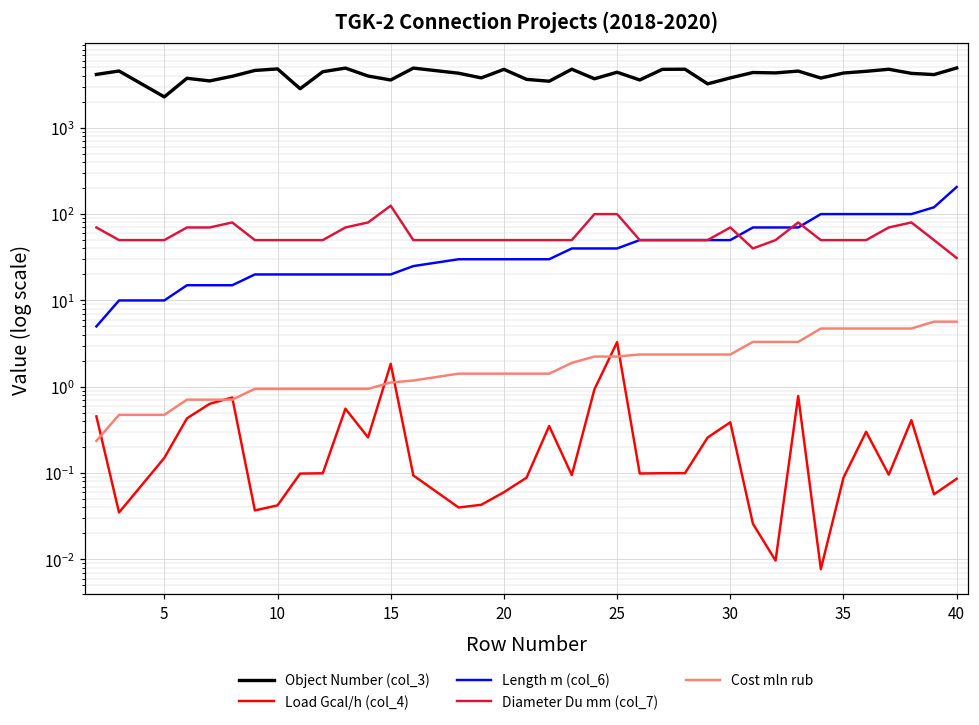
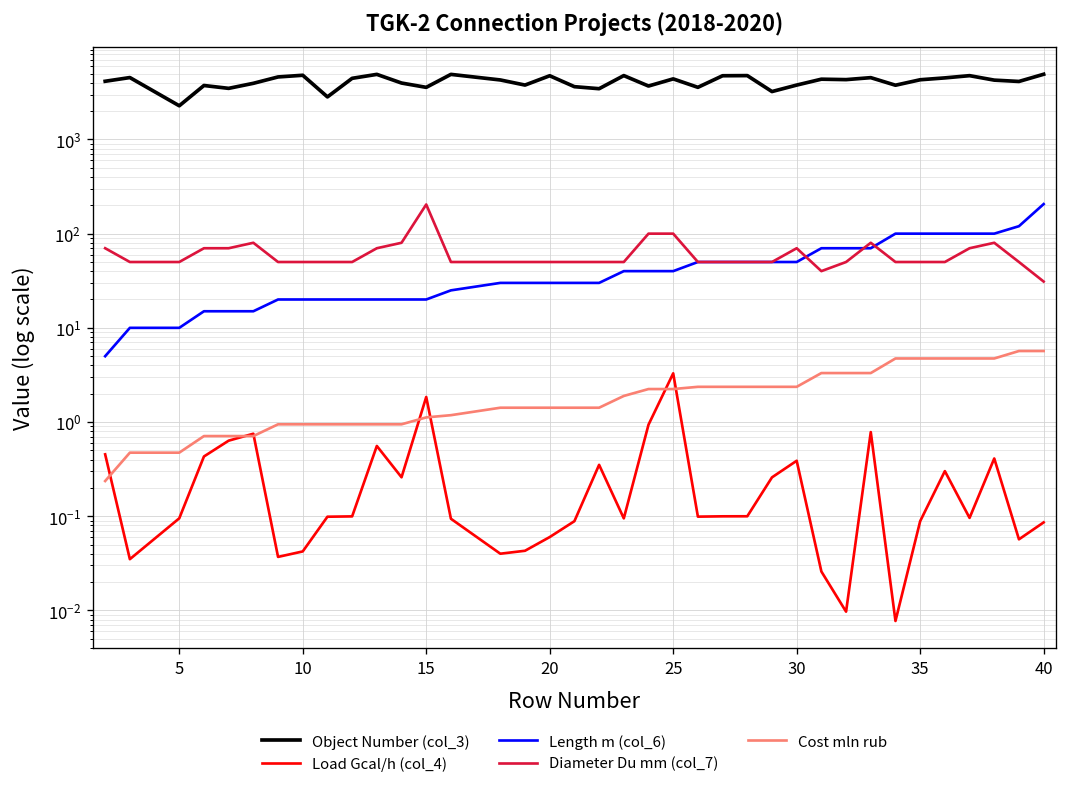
Load Gcal/h (col_4), 5: 0.15 -> 0.10
Diameter Du mm (col_7), 15: 130 -> 200
